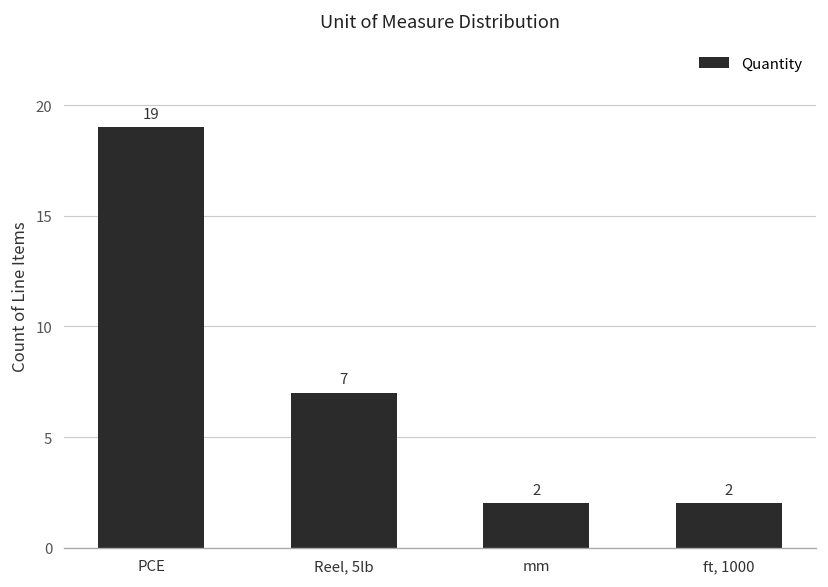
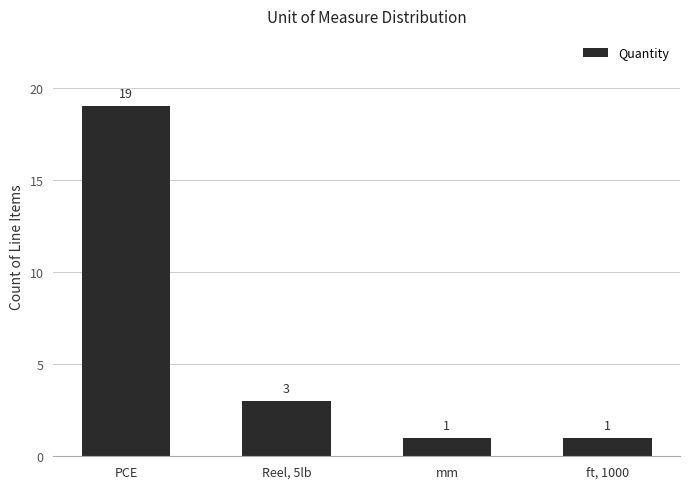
Reel, 5lb: 7 -> 3
mm: 2 -> 1
ft, 1000: 2 -> 1
